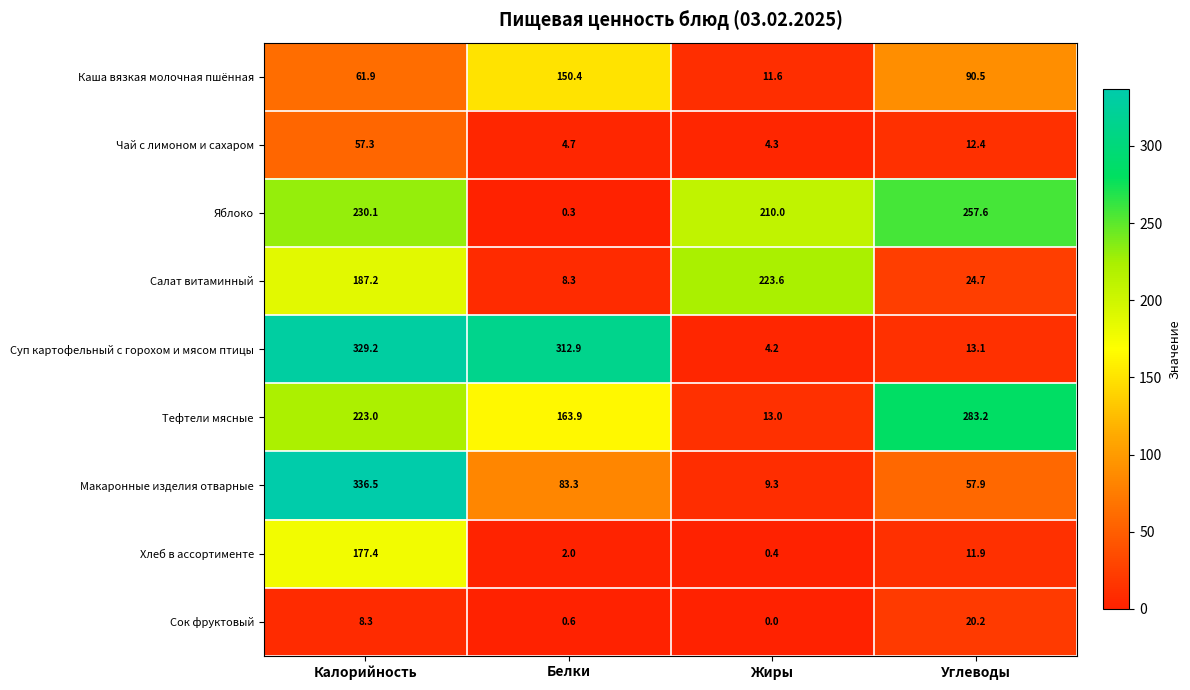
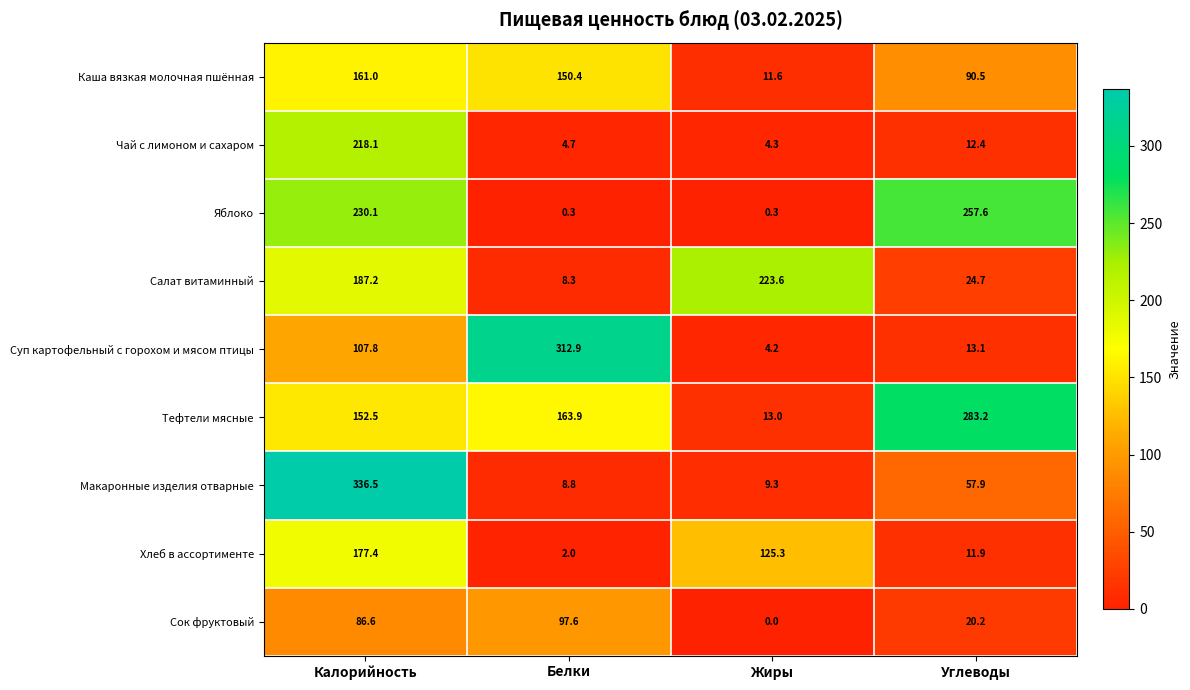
Каша вязкая молочная пшённая, Калорийность: 61.9 -> 161.0
Чай с лимоном и сахаром, Калорийность: 57.3 -> 218.1
Яблоко, Жиры: 210.0 -> 0.3
Суп картофельный с горохом и мясом птицы, Калорийность: 329.2 -> 107.8
Тефтели мясные, Калорийность: 223.0 -> 152.5
Макаронные изделия отварные, Белки: 83.3 -> 8.8
Хлеб в ассортименте, Жиры: 0.4 -> 125.3
Сок фруктовый, Калорийность: 8.3 -> 86.6
Сок фруктовый, Белки: 0.6 -> 97.6
